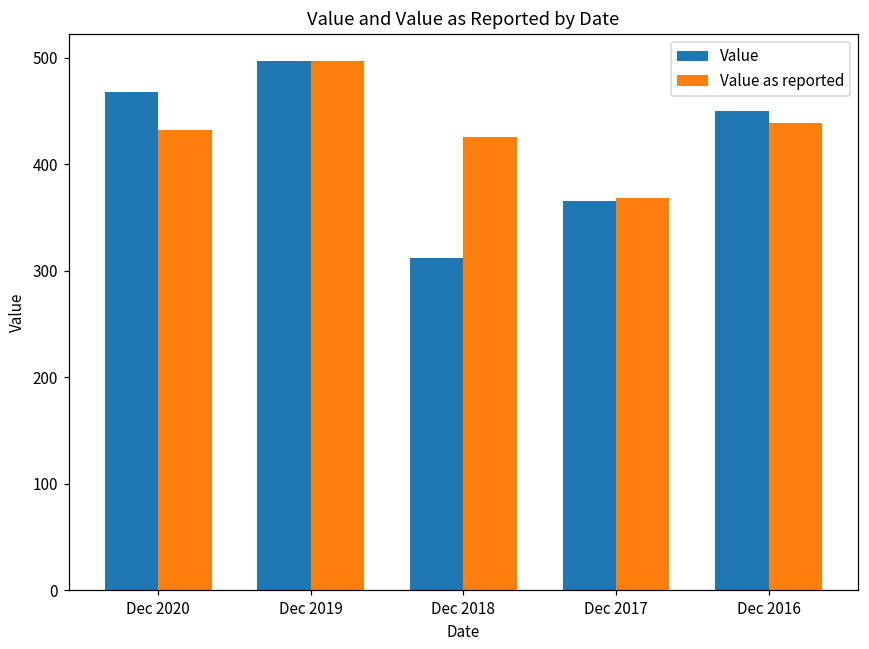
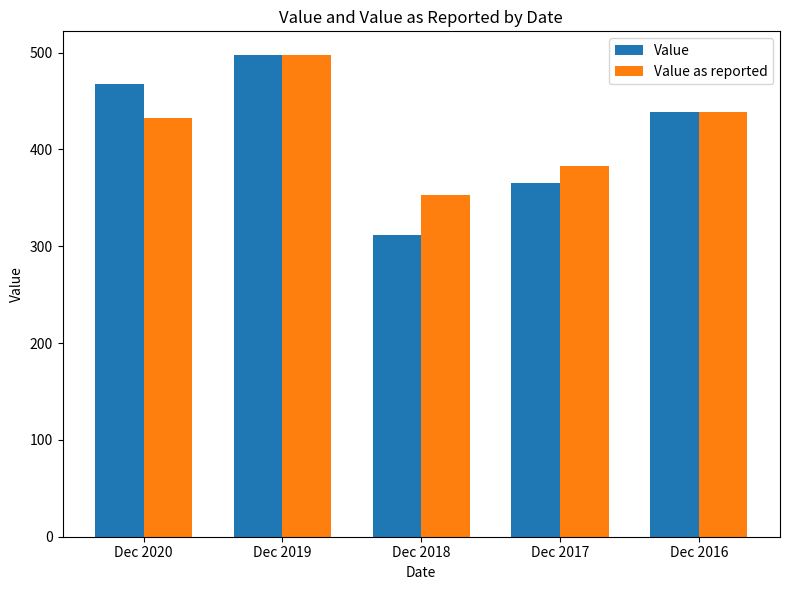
Value as reported, Dec 2018: 430 -> 350
Value as reported, Dec 2017: 370 -> 380
Value, Dec 2016: 450 -> 440
